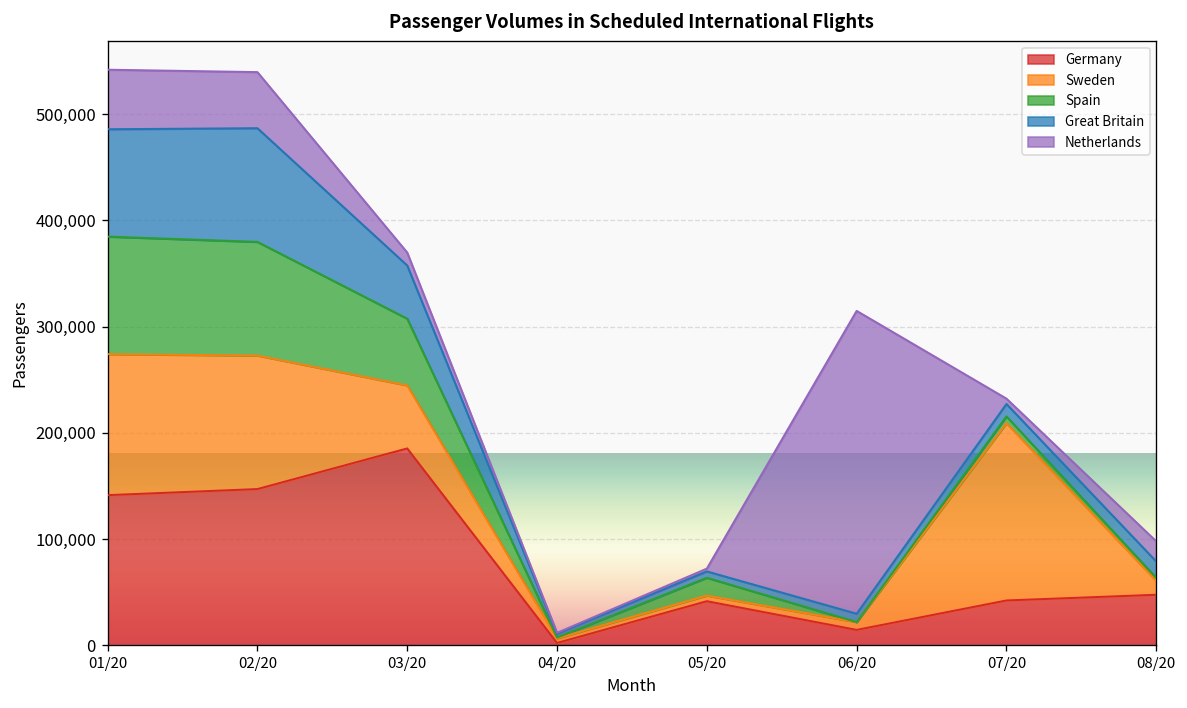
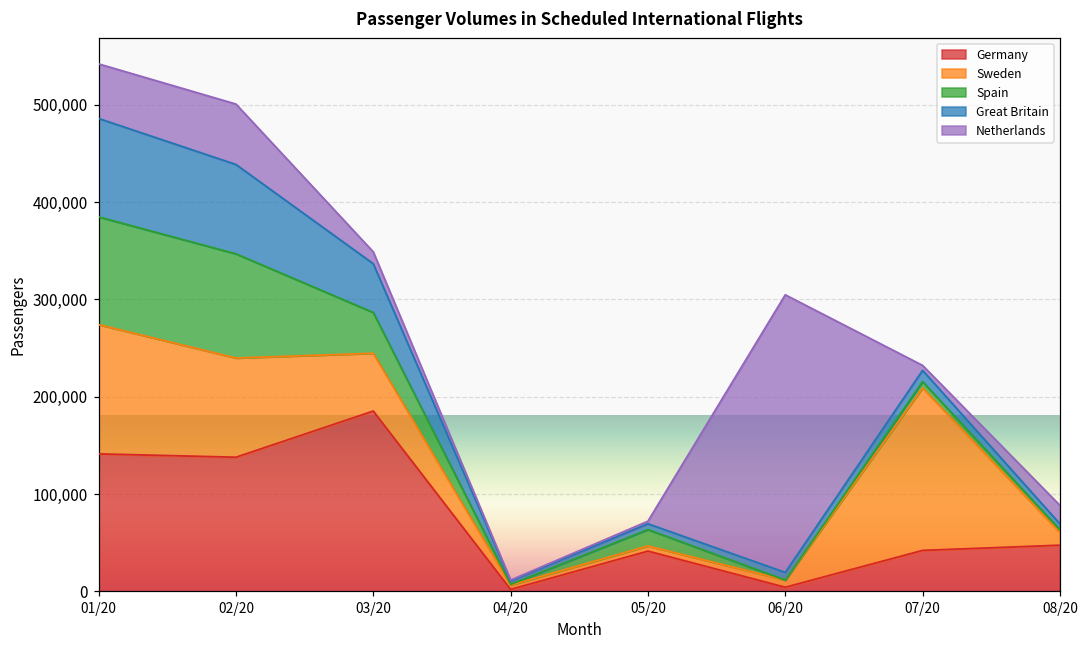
Germany, 02/20: 150,000 -> 140,000
Sweden, 02/20: 130,000 -> 100,000
Great Britain, 02/20: 110,000 -> 90,000
Netherlands, 02/20: 50,000 -> 60,000
Spain, 03/20: 60,000 -> 40,000
Germany, 06/20: 10,000 -> 0
Great Britain, 08/20: 20,000 -> 10,000
